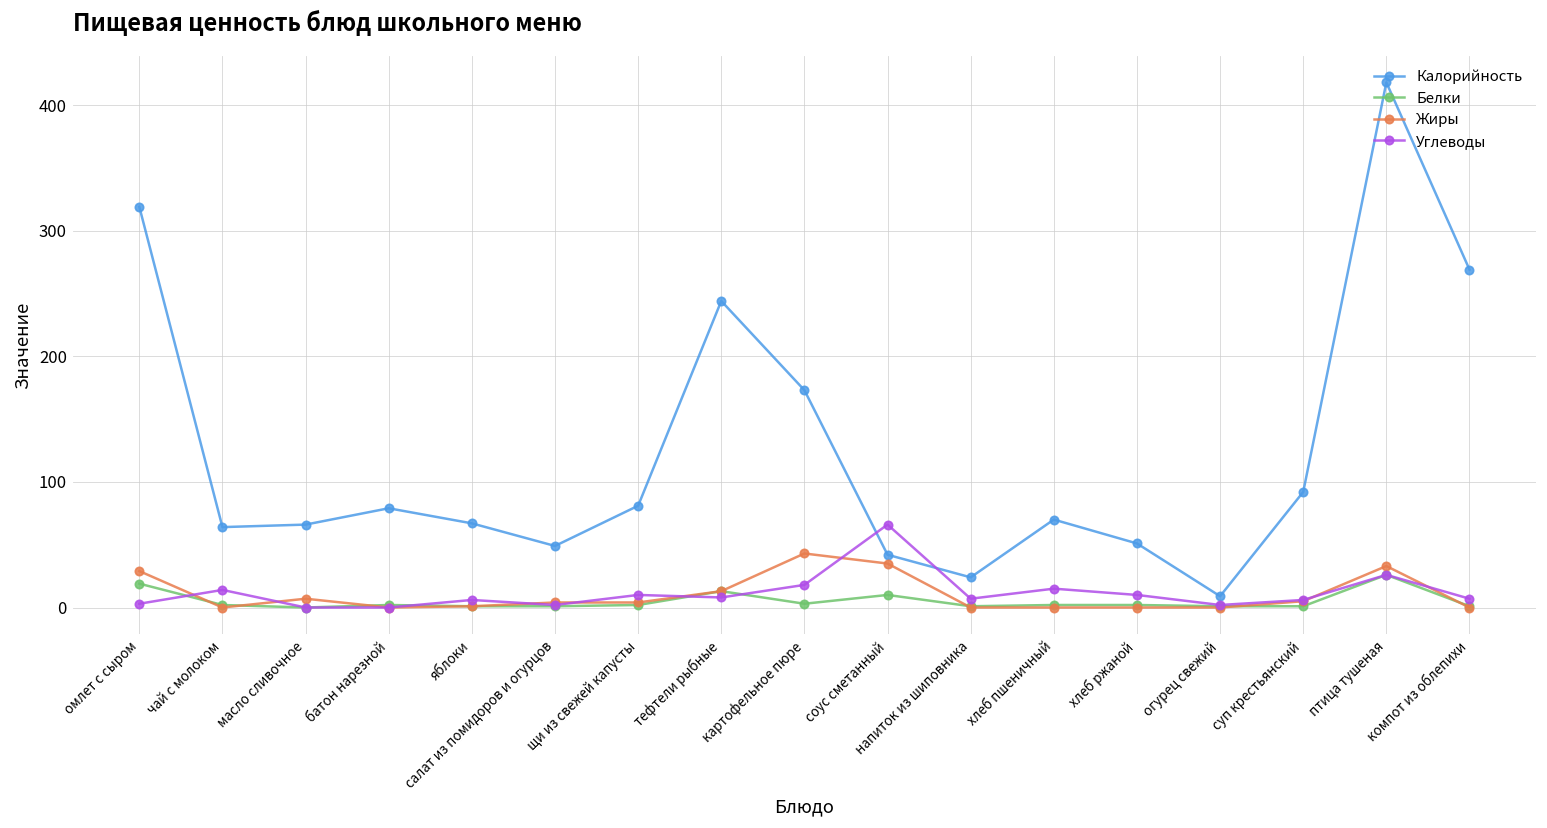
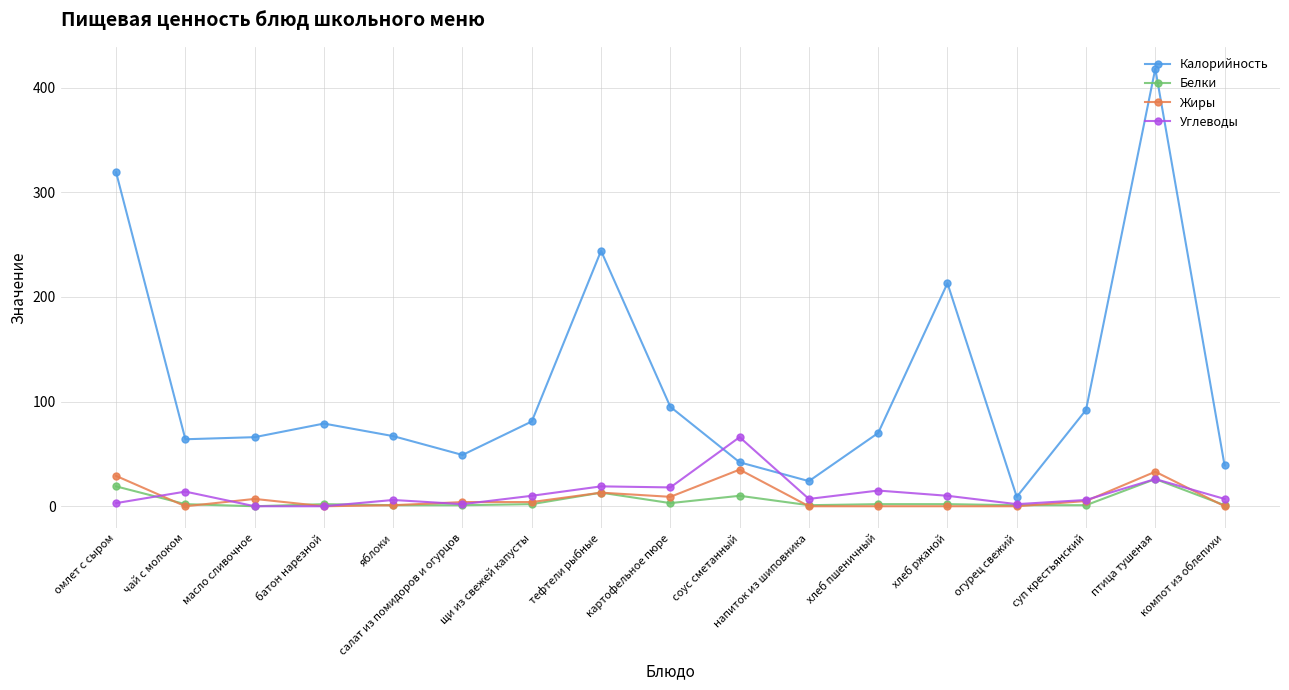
Углеводы, тефтели рыбные: 8 -> 19
Калорийность, картофельное пюре: 173 -> 95
Жиры, картофельное пюре: 43 -> 9
Калорийность, хлеб ржаной: 51 -> 213
Калорийность, компот из облепихи: 269 -> 39
